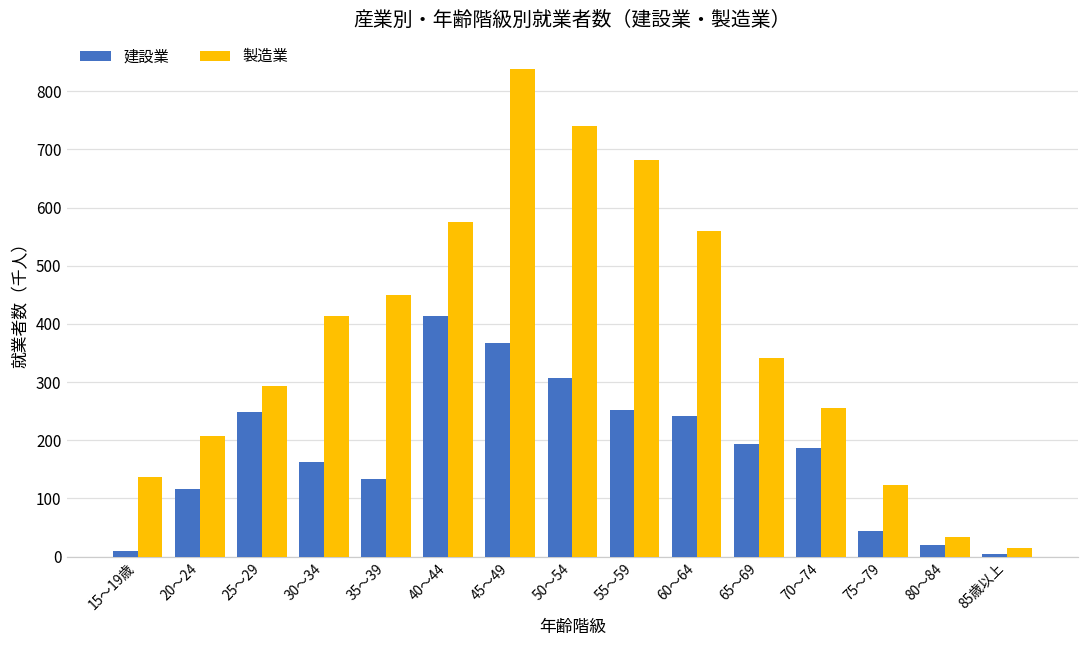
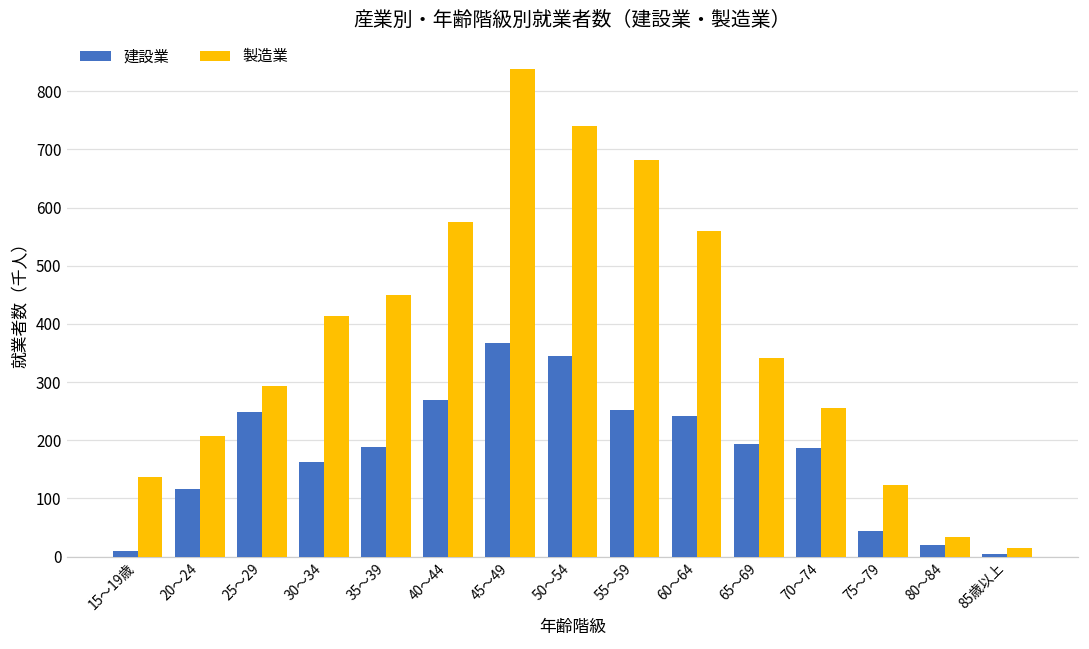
建設業, 35～39: 130 -> 190
建設業, 40～44: 410 -> 270
建設業, 50～54: 310 -> 340
